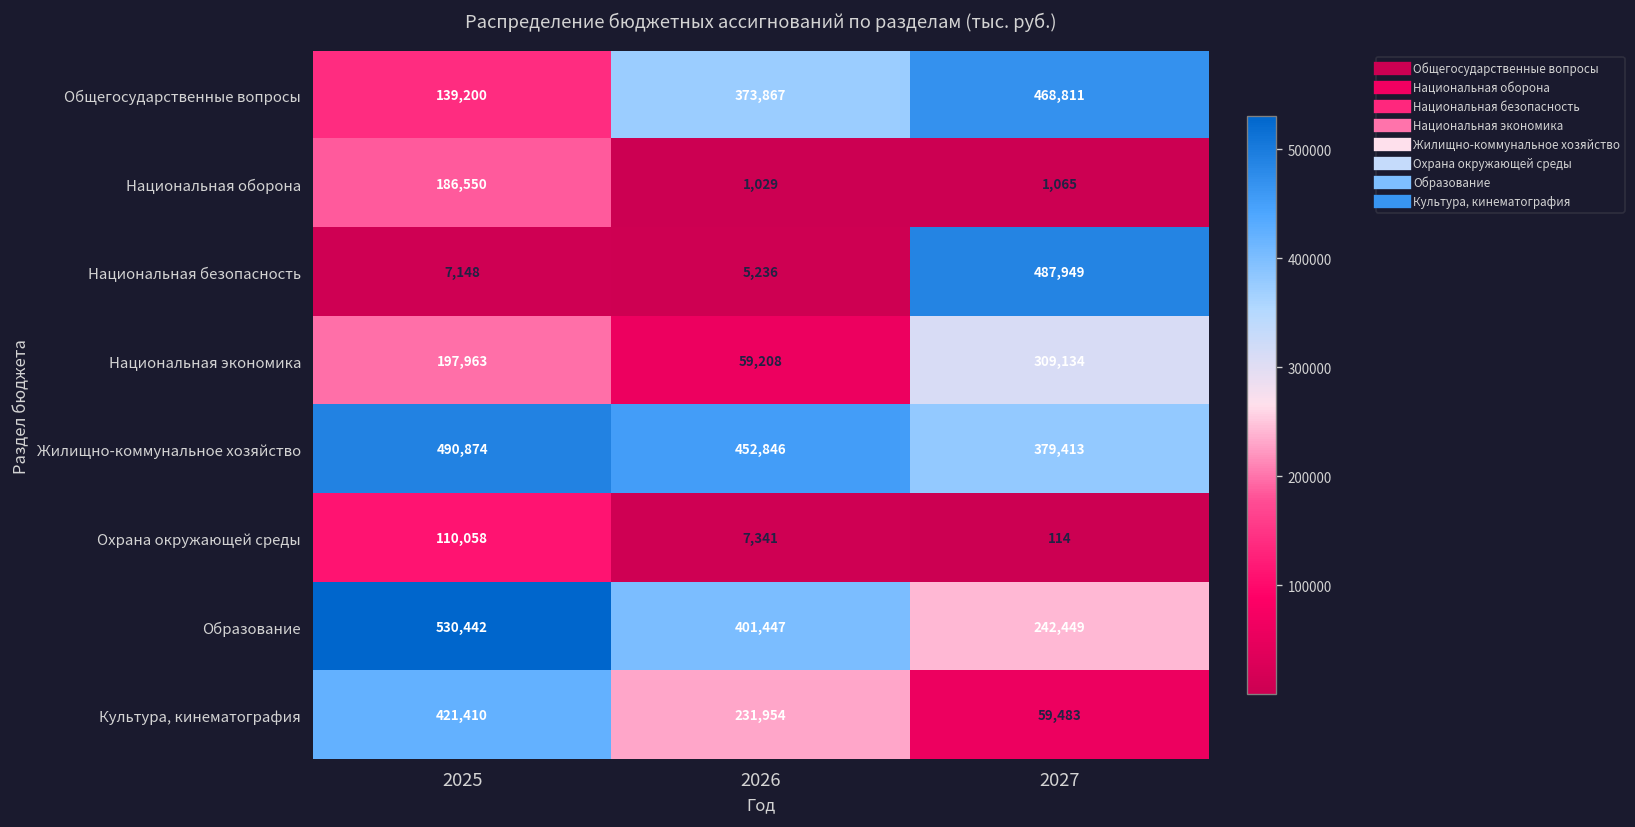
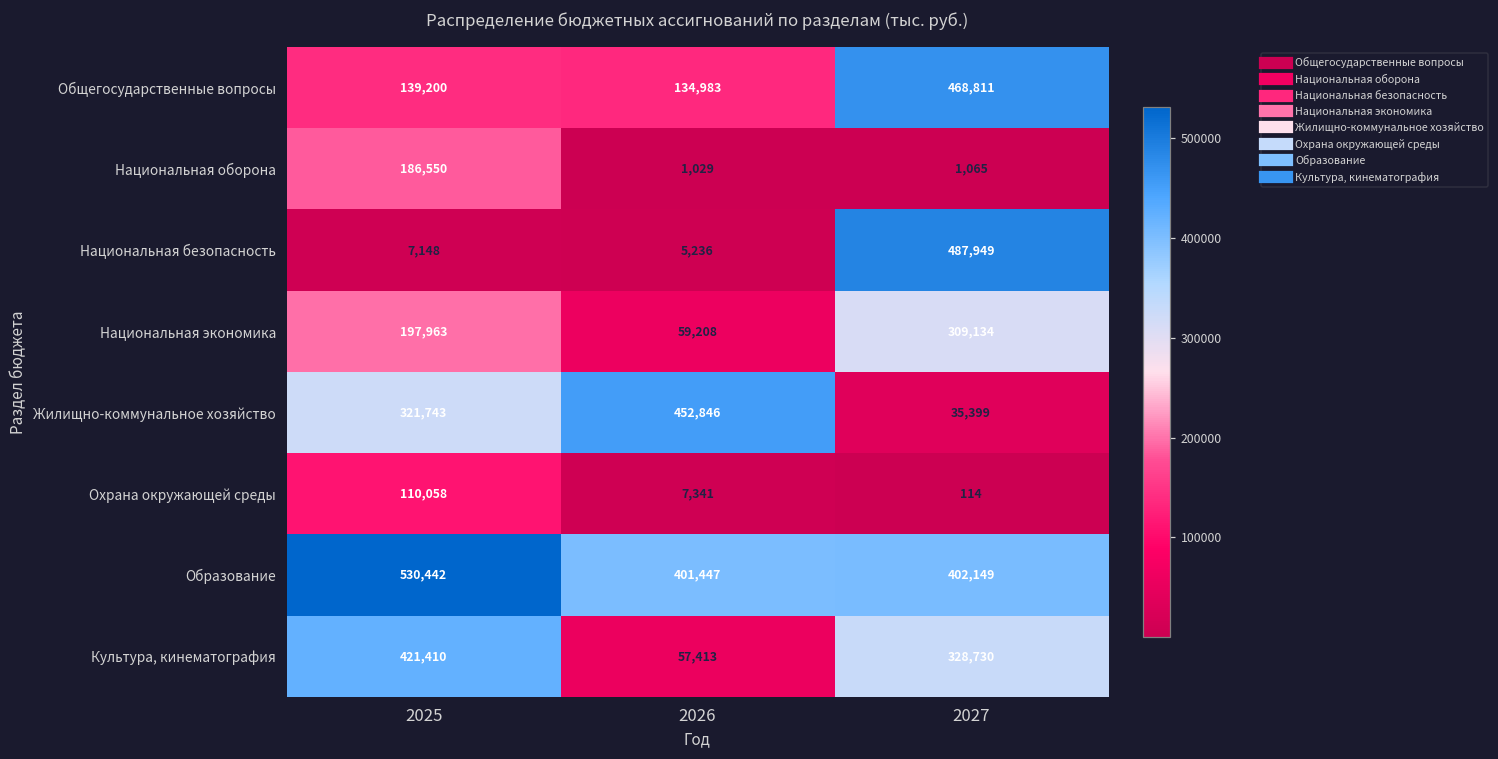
Общегосударственные вопросы, 2026: 373,867 -> 134,983
Жилищно-коммунальное хозяйство, 2025: 490,874 -> 321,743
Жилищно-коммунальное хозяйство, 2027: 379,413 -> 35,399
Образование, 2027: 242,449 -> 402,149
Культура, кинематография, 2026: 231,954 -> 57,413
Культура, кинематография, 2027: 59,483 -> 328,730
